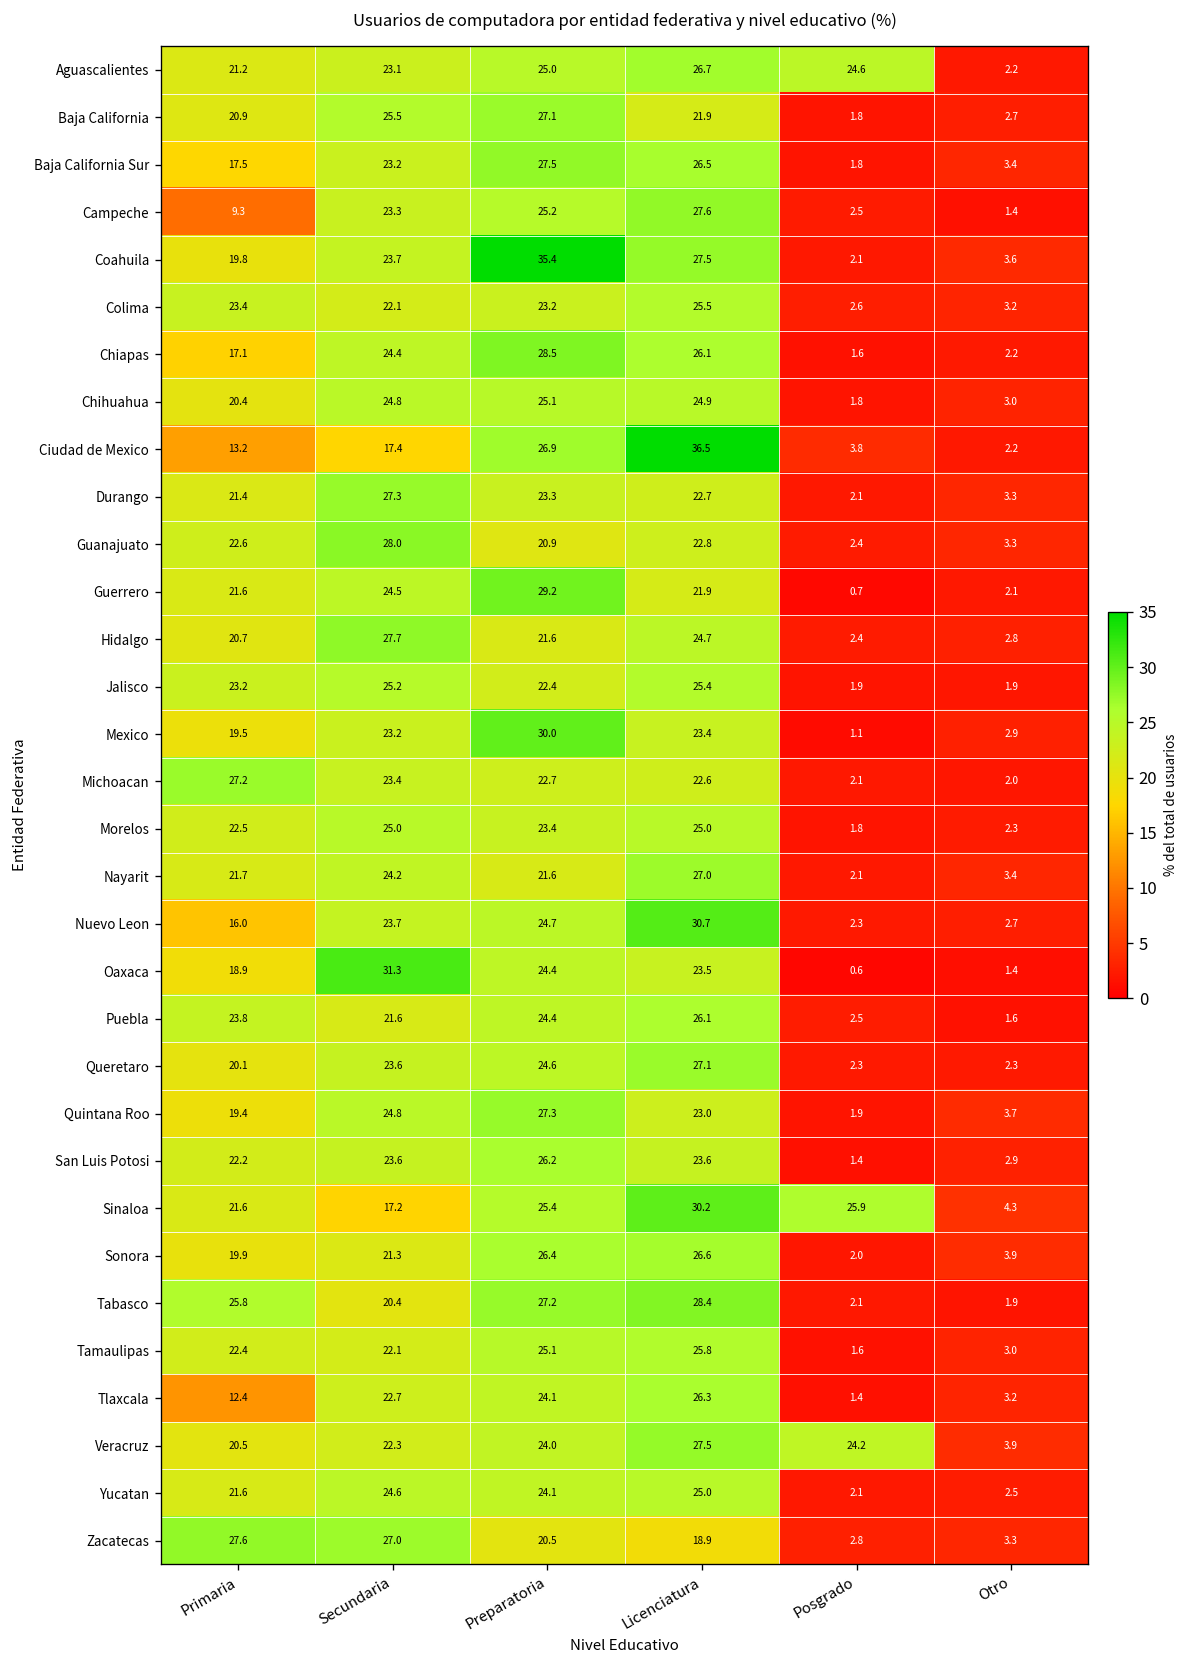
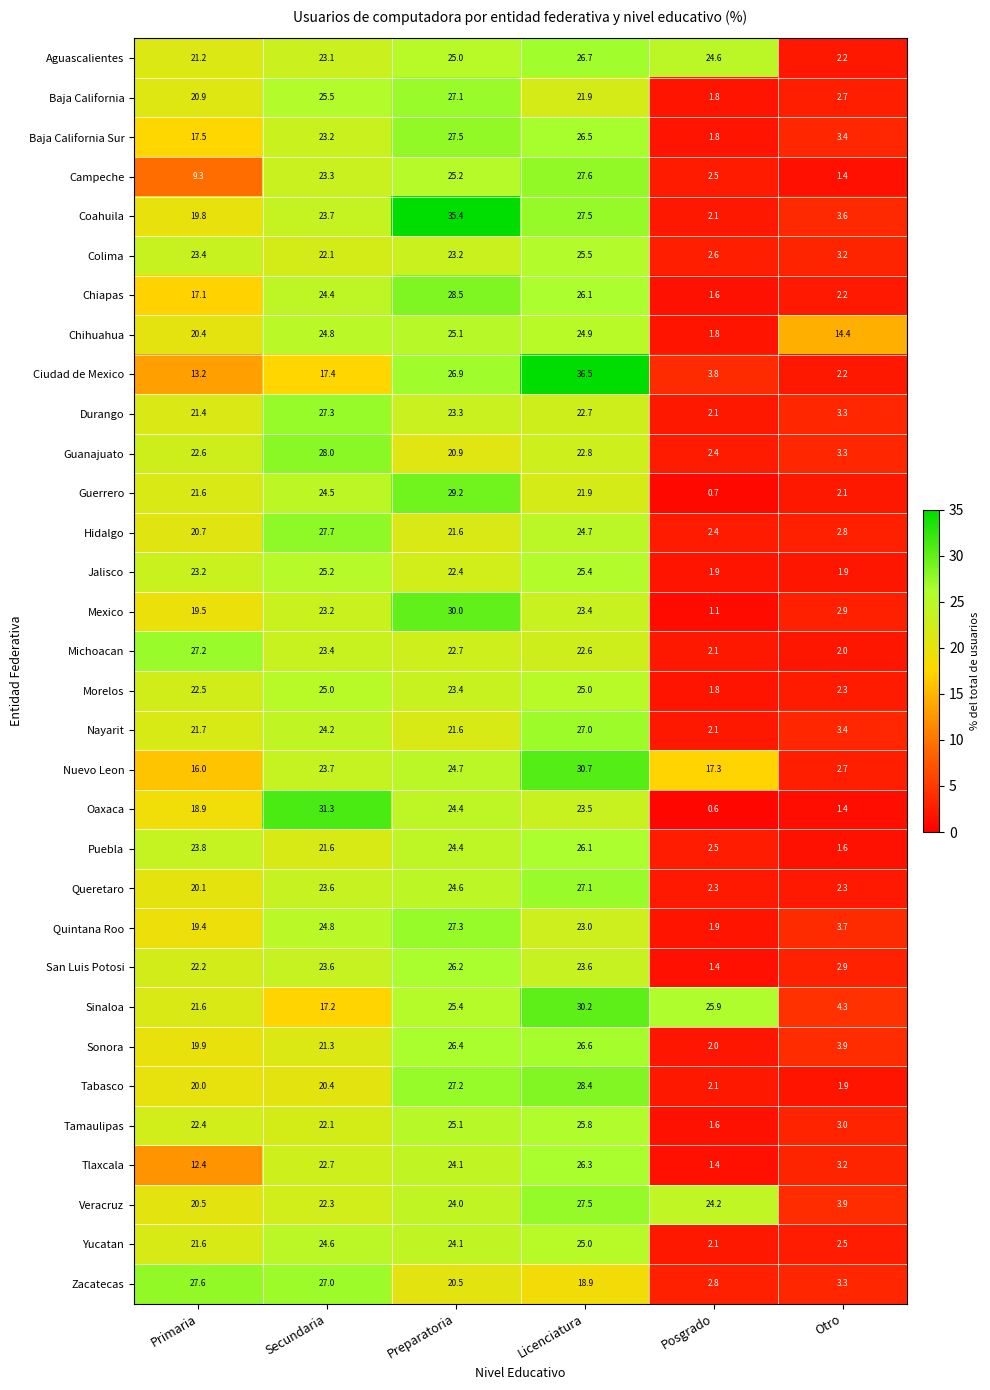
Chihuahua, Otro: 3.0 -> 14.4
Nuevo Leon, Posgrado: 2.3 -> 17.3
Tabasco, Primaria: 25.8 -> 20.0
